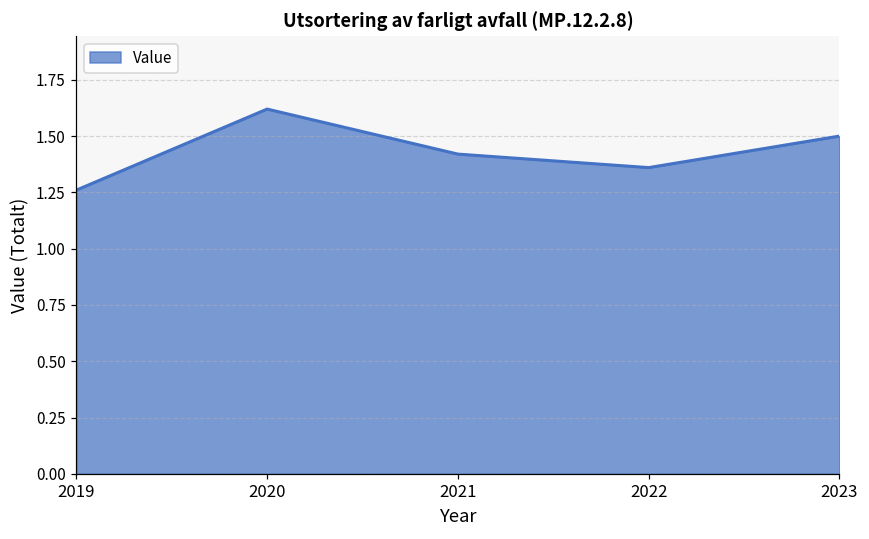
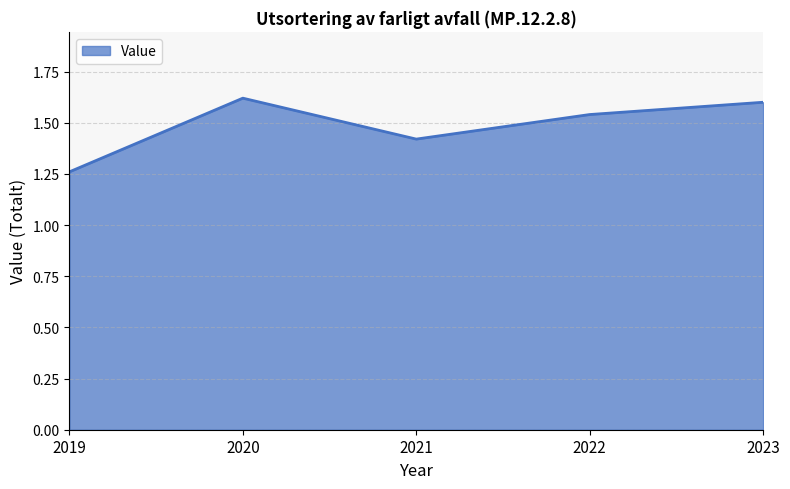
2022: 1.36 -> 1.54
2023: 1.5 -> 1.6
